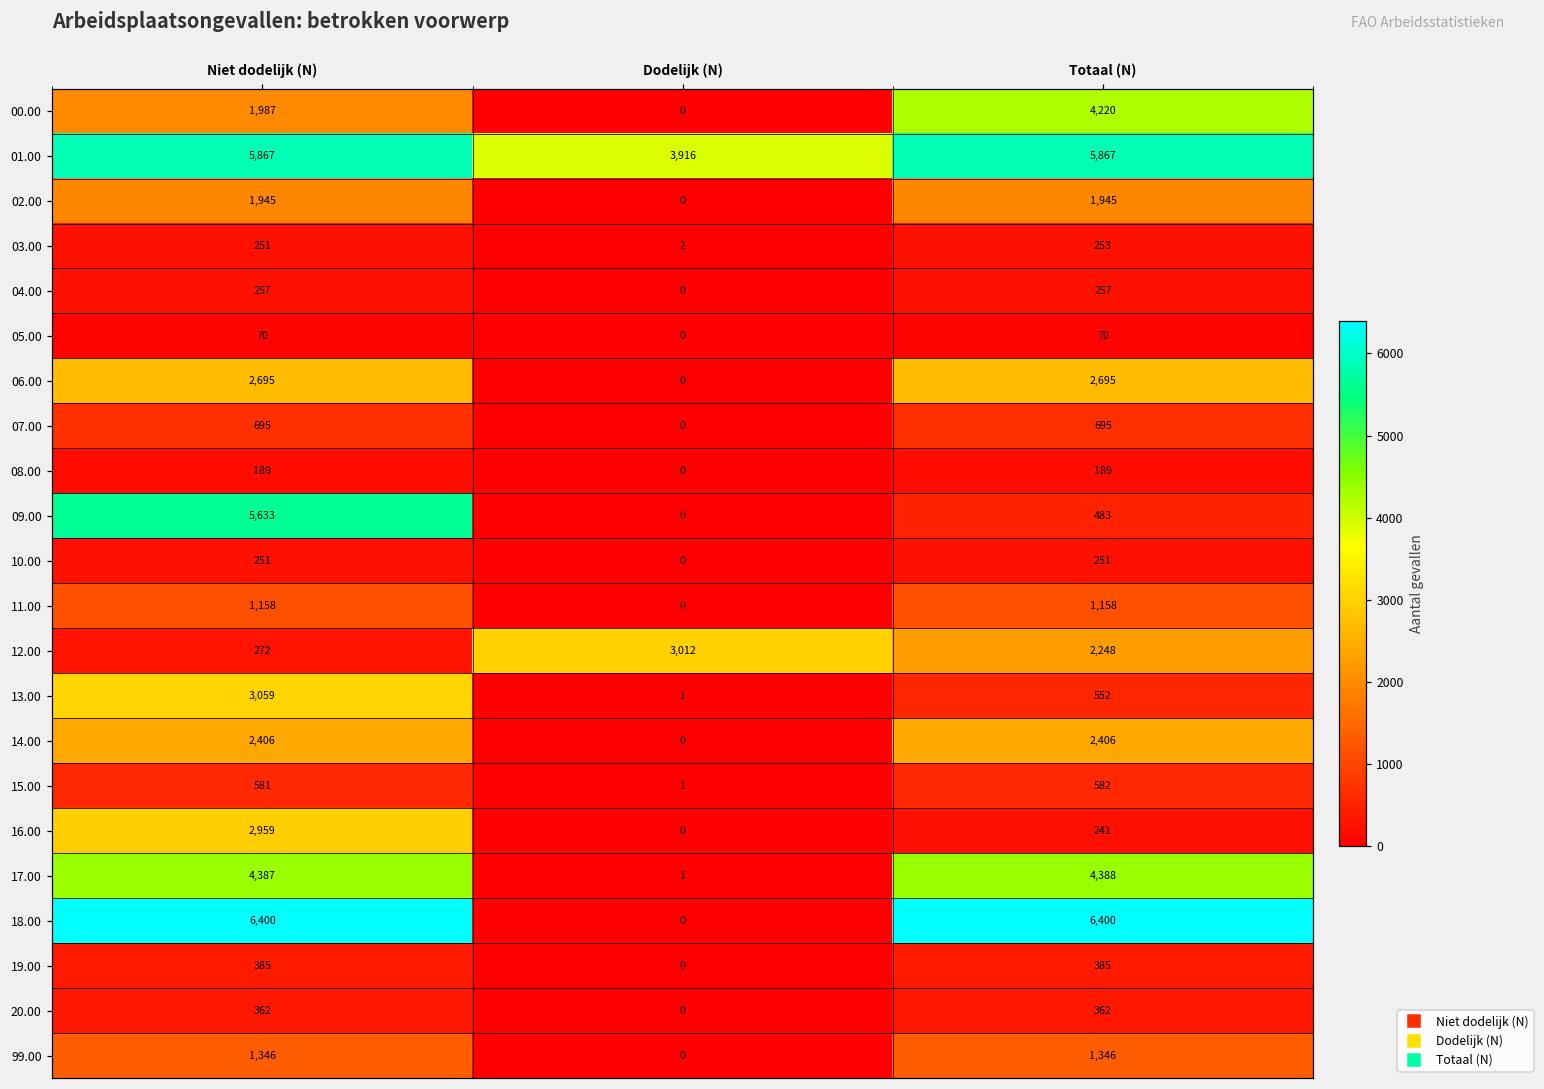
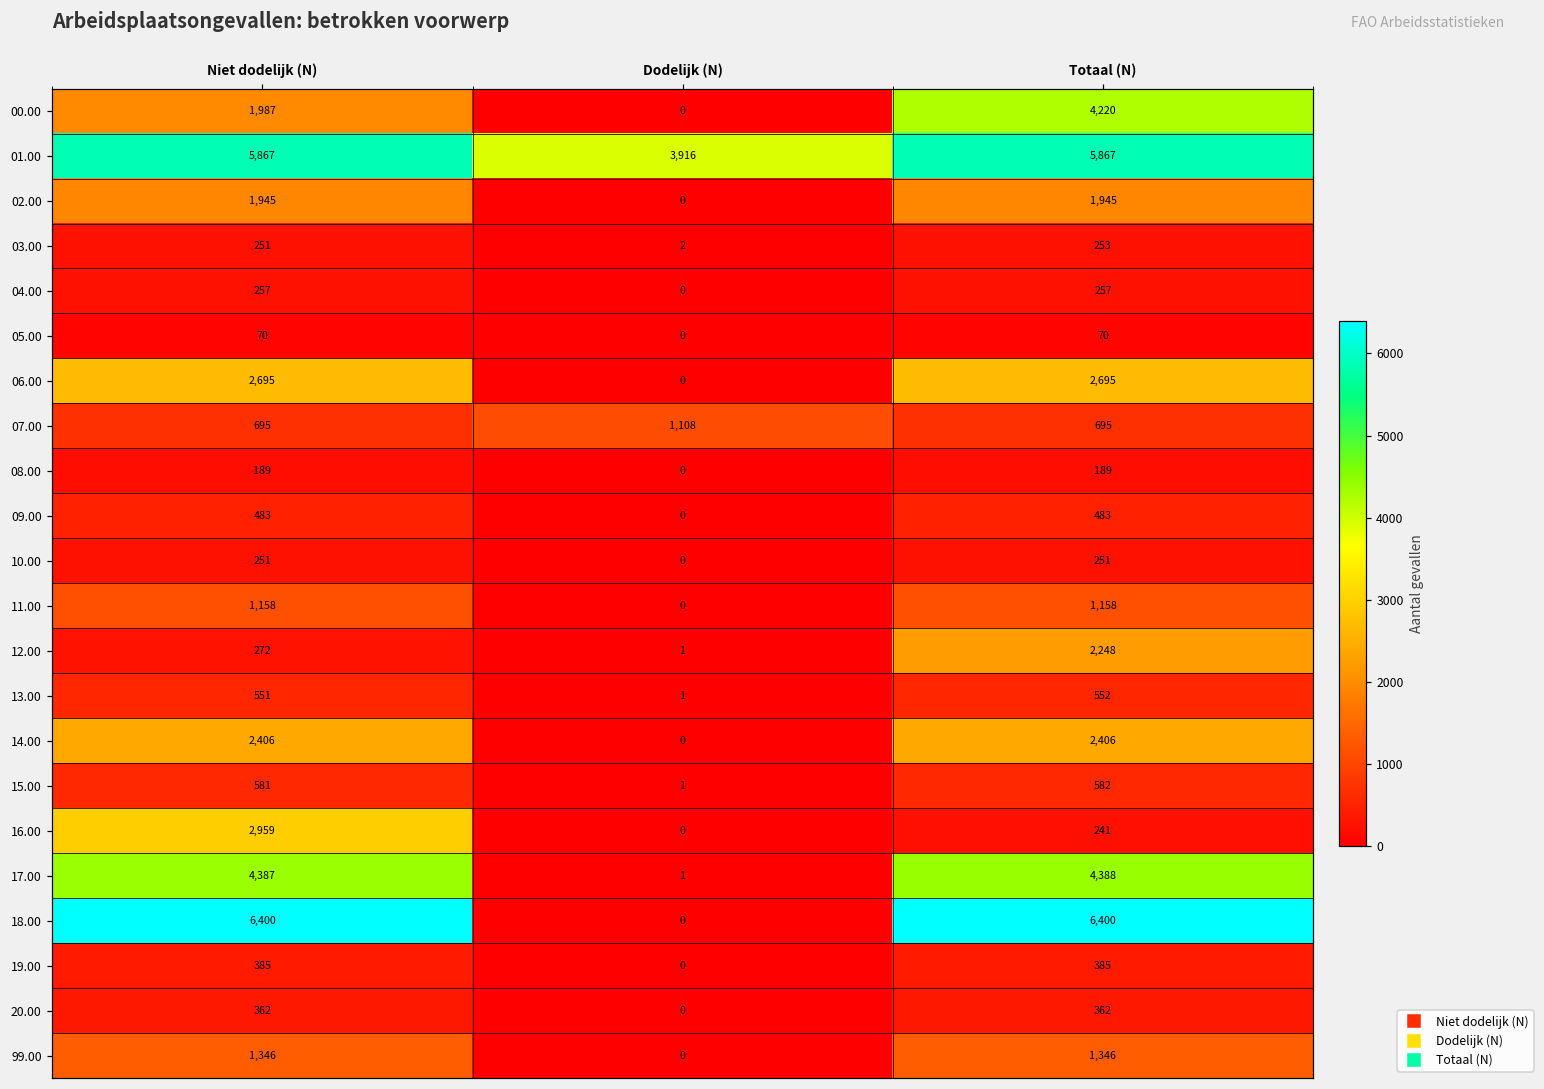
07.00, Dodelijk (N): 0 -> 1,108
09.00, Niet dodelijk (N): 5,633 -> 483
12.00, Dodelijk (N): 3,012 -> 1
13.00, Niet dodelijk (N): 3,059 -> 551
